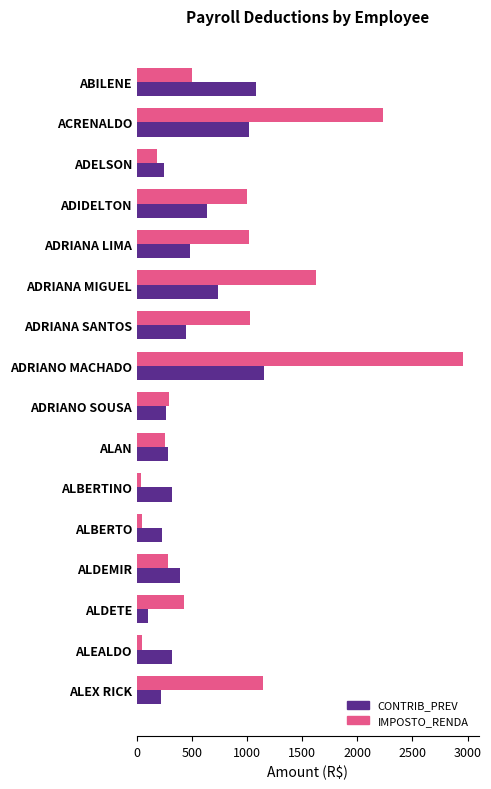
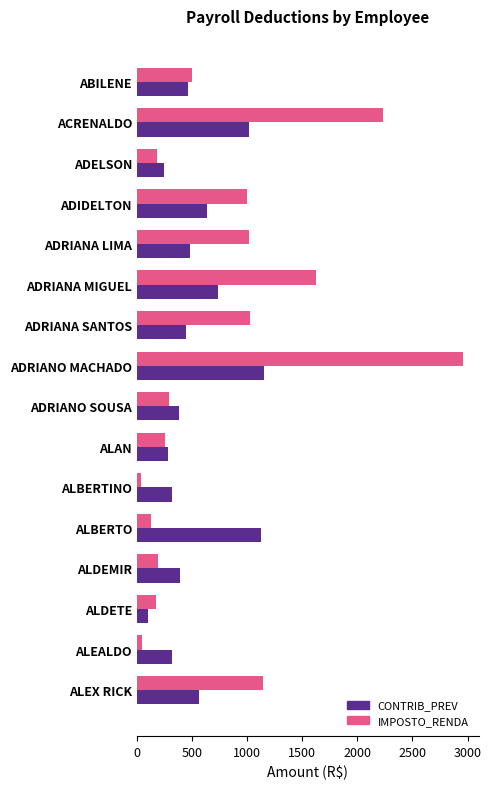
CONTRIB_PREV, ABILENE: 1080 -> 460
CONTRIB_PREV, ADRIANO SOUSA: 260 -> 380
IMPOSTO_RENDA, ALBERTO: 50 -> 130
CONTRIB_PREV, ALBERTO: 230 -> 1120
IMPOSTO_RENDA, ALDEMIR: 280 -> 190
IMPOSTO_RENDA, ALDETE: 430 -> 170
CONTRIB_PREV, ALEX RICK: 220 -> 570
